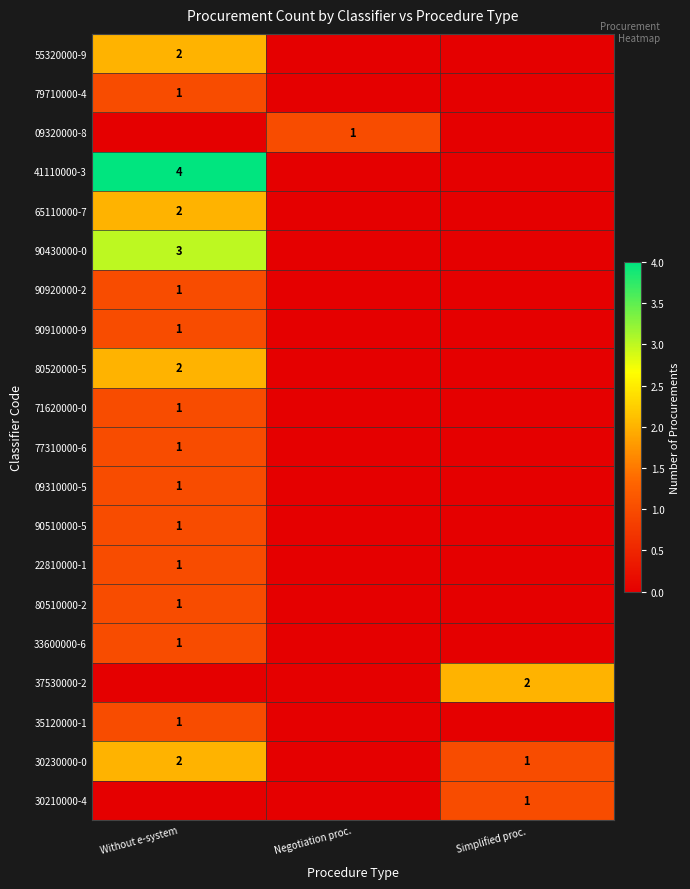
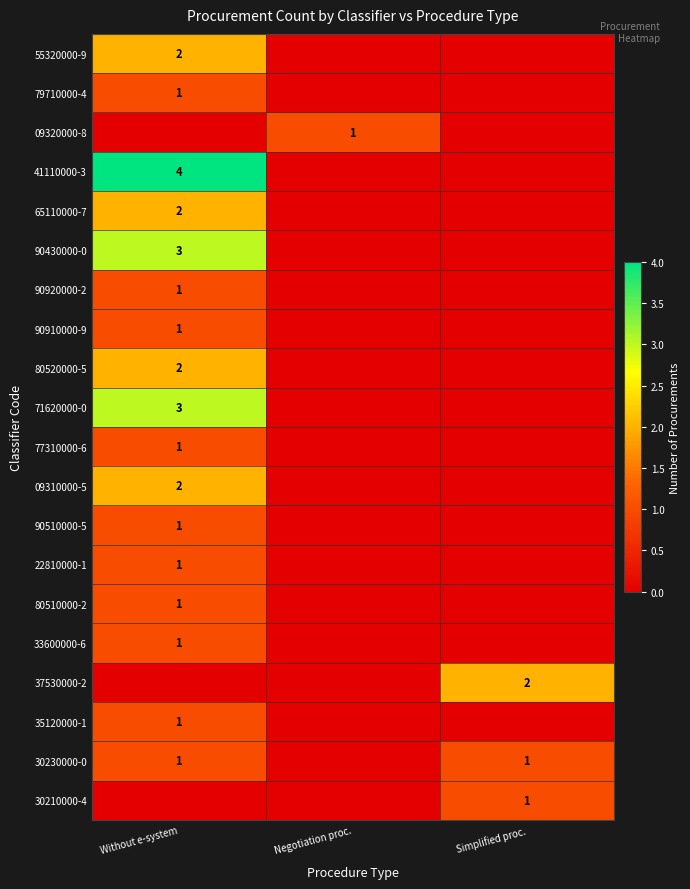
71620000-0, Without e-system: 1 -> 3
09310000-5, Without e-system: 1 -> 2
30230000-0, Without e-system: 2 -> 1
